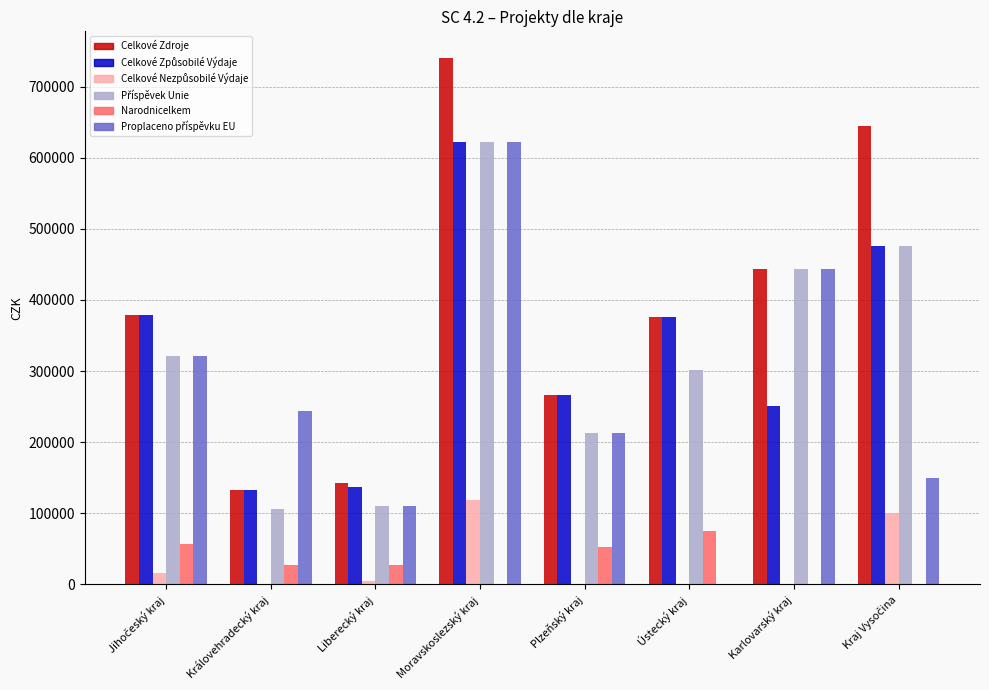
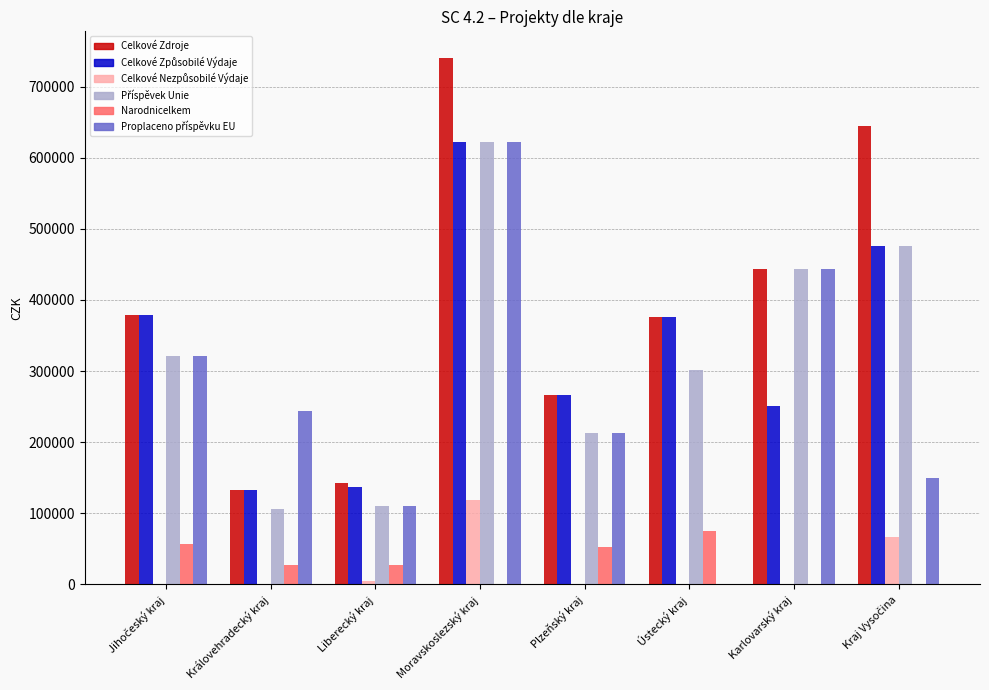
Celkové Nezpůsobilé Výdaje, Jihočeský kraj: 20000 -> 0
Celkové Nezpůsobilé Výdaje, Kraj Vysočina: 100000 -> 70000
